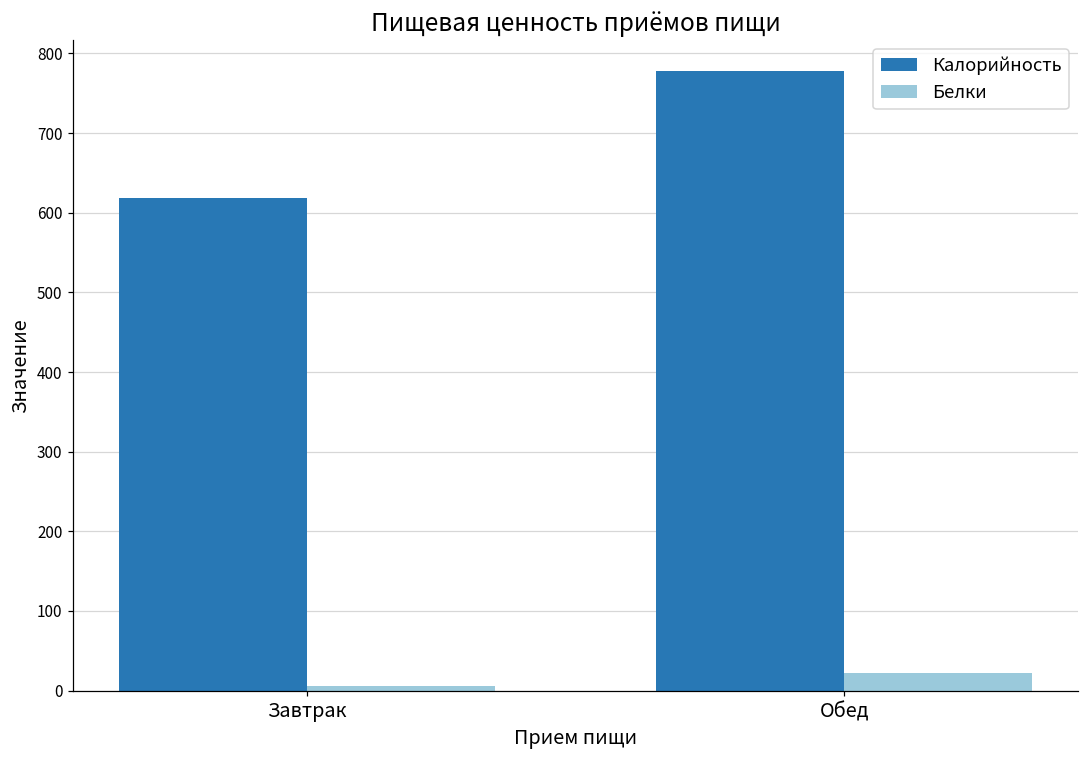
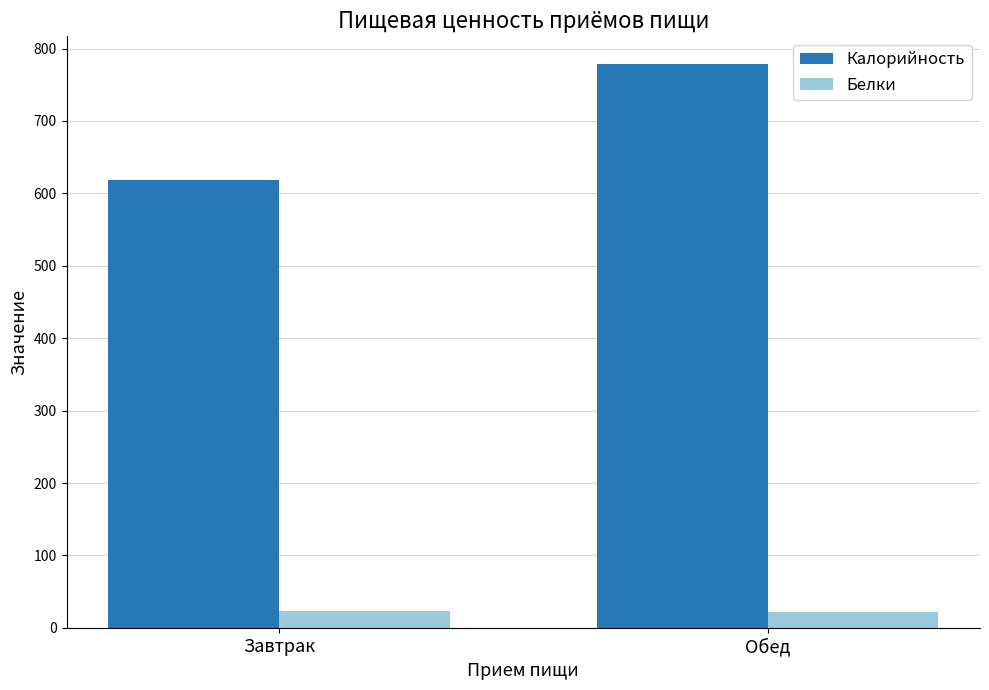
Белки, Завтрак: 10 -> 20
